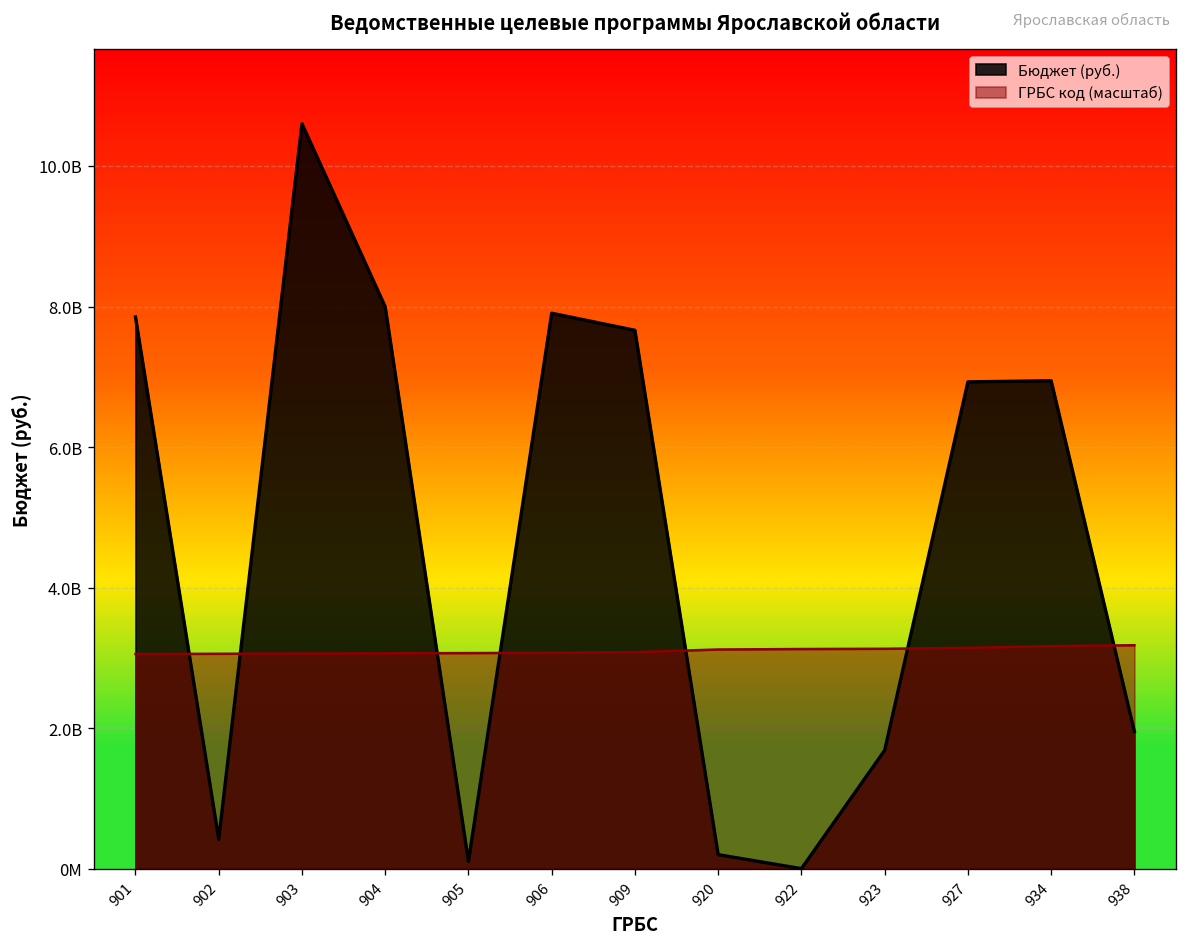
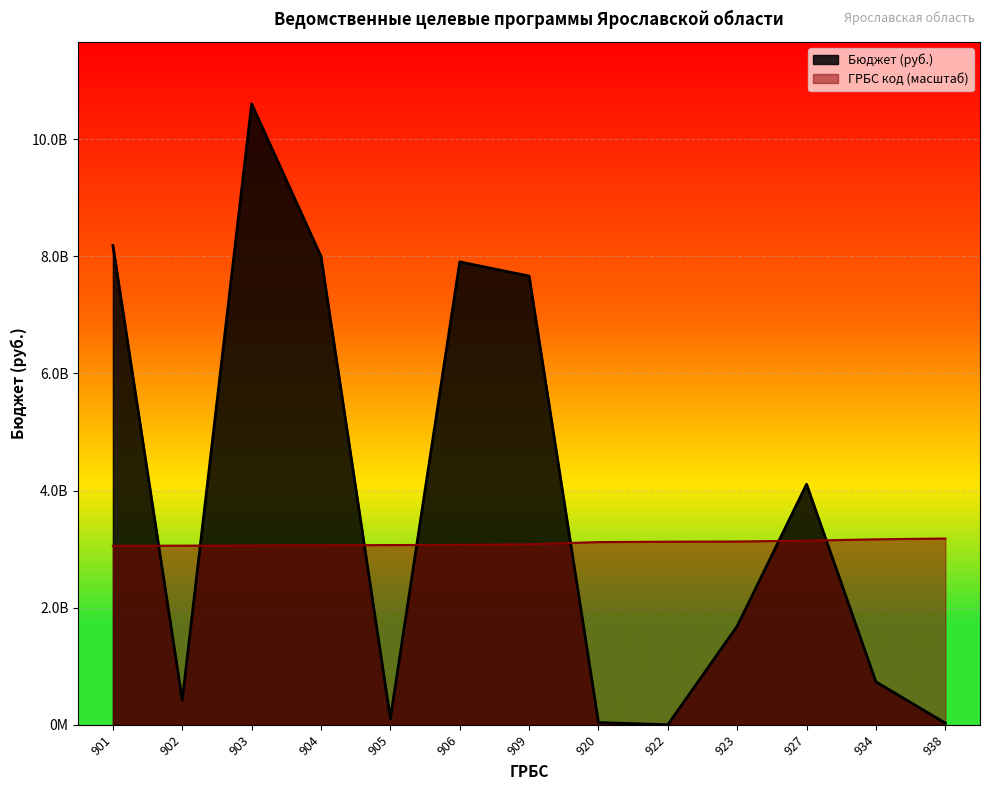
Бюджет (руб.), 901: 7900000000 -> 8200000000
Бюджет (руб.), 920: 200000000 -> 0
Бюджет (руб.), 927: 6900000000 -> 4100000000
Бюджет (руб.), 934: 6900000000 -> 700000000
Бюджет (руб.), 938: 2000000000 -> 0
